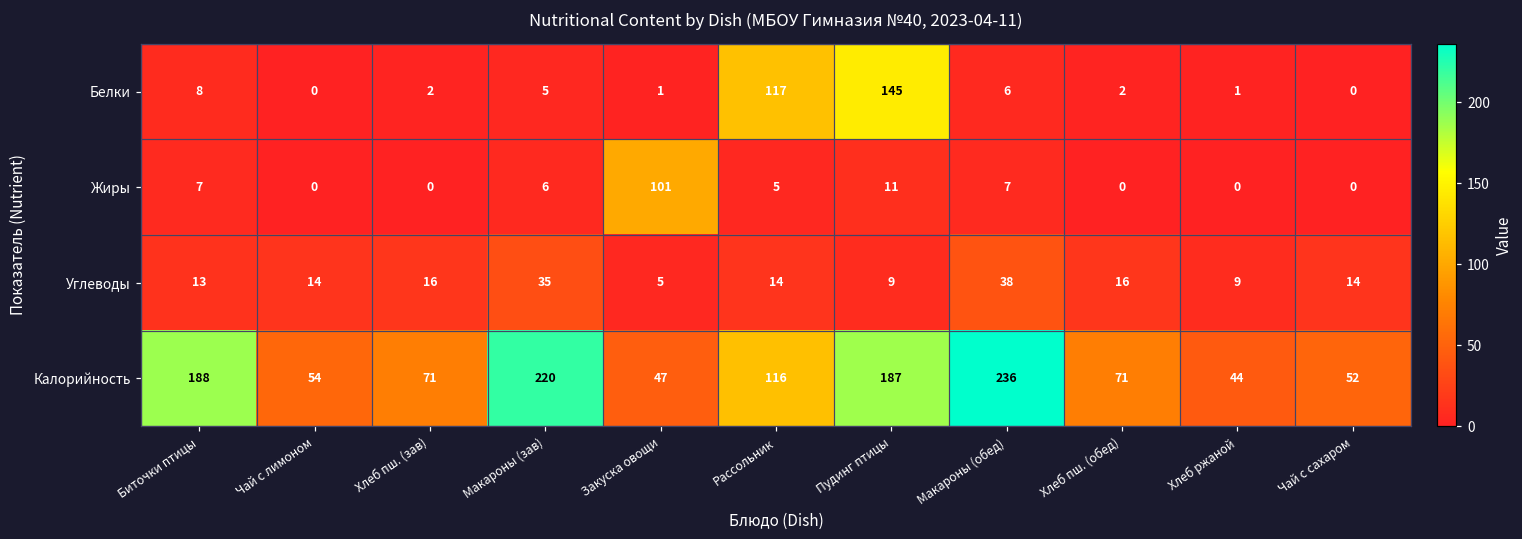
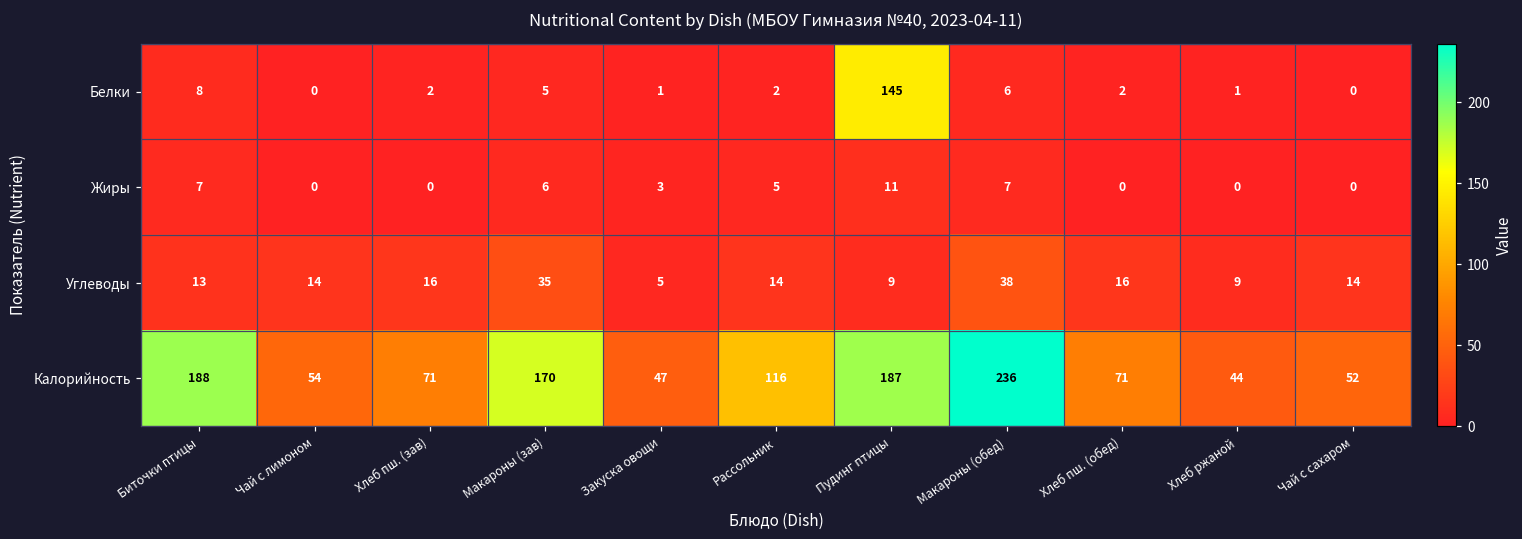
Белки, Рассольник: 117 -> 2
Жиры, Закуска овощи: 101 -> 3
Калорийность, Макароны (зав): 220 -> 170
